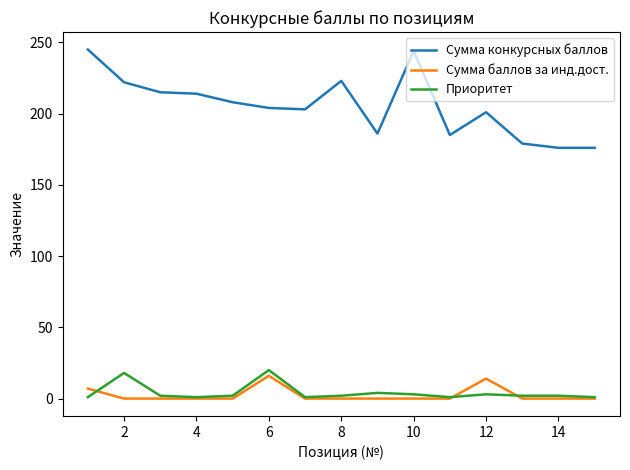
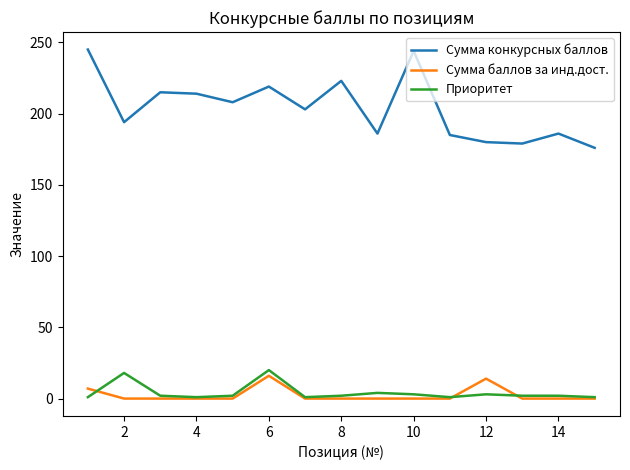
Сумма конкурсных баллов, 2: 222 -> 194
Сумма конкурсных баллов, 6: 204 -> 219
Сумма конкурсных баллов, 12: 201 -> 180
Сумма конкурсных баллов, 14: 176 -> 186
